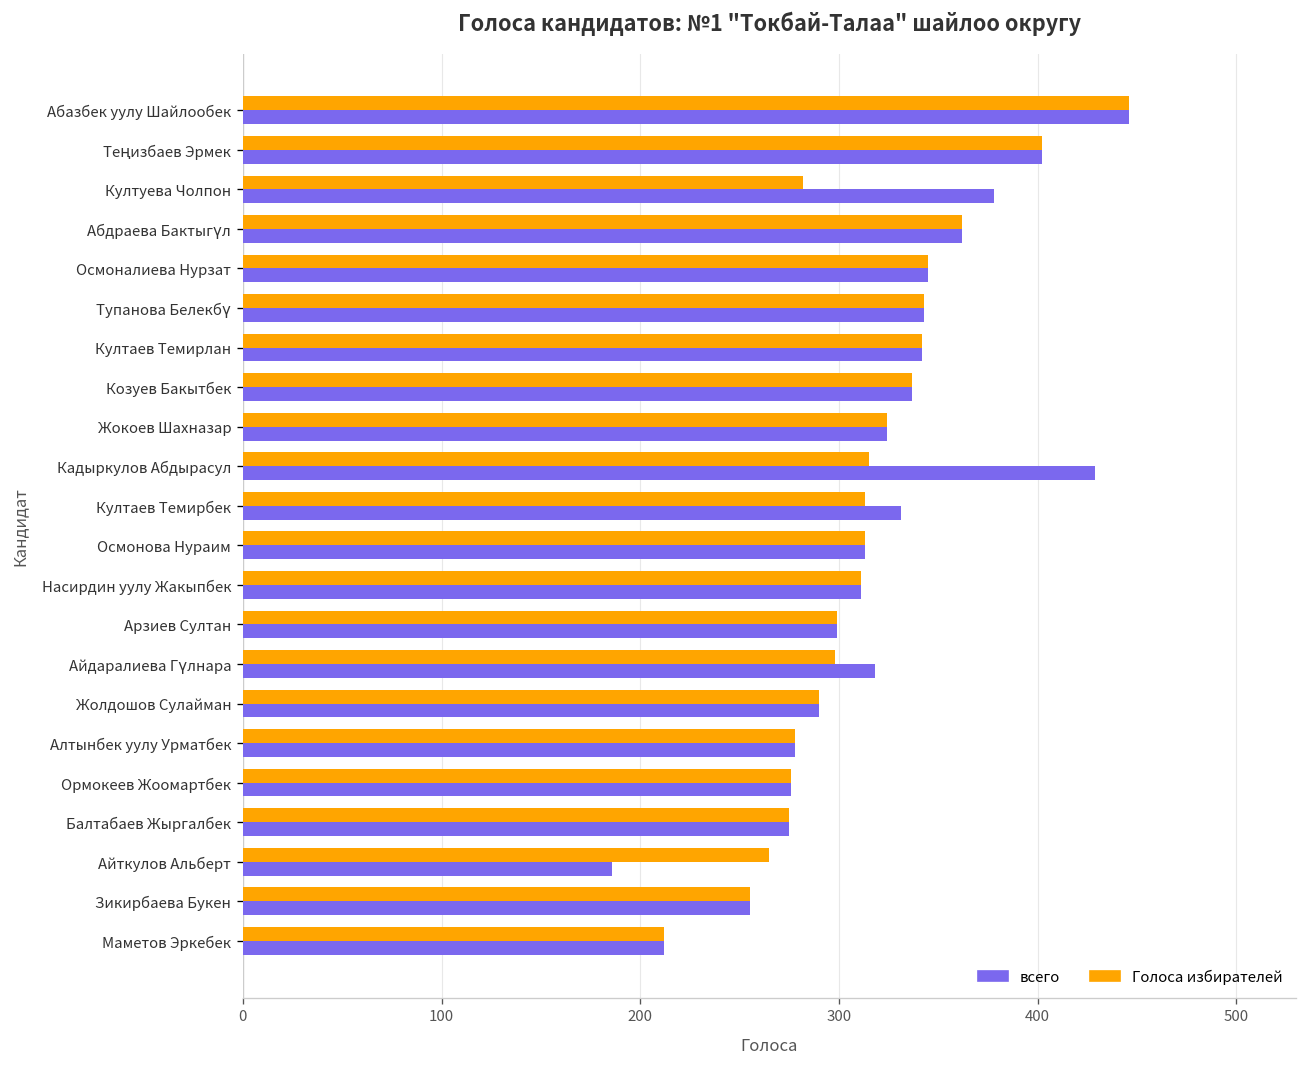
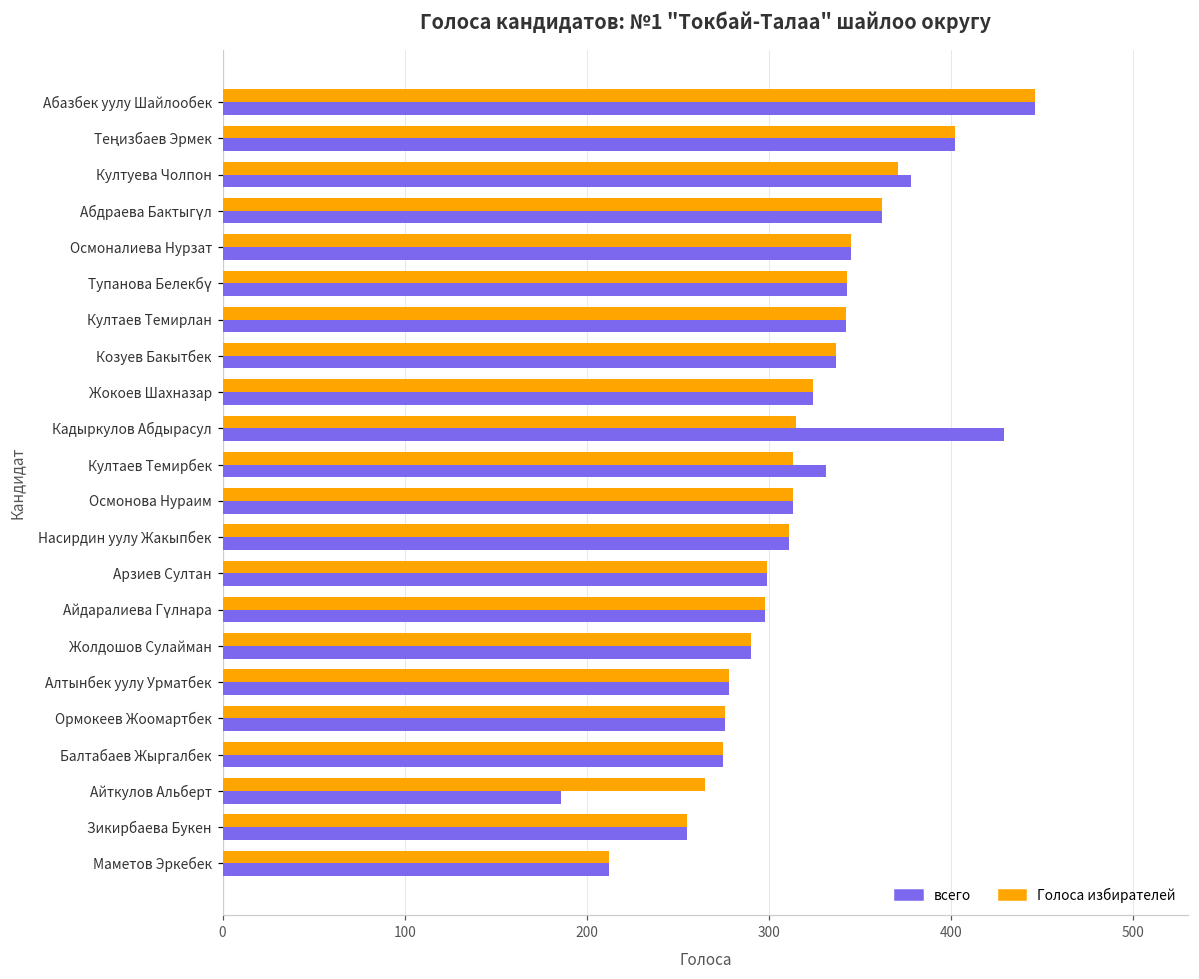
Голоса избирателей, Култуева Чолпон: 282 -> 371
всего, Айдаралиева Гүлнара: 318 -> 298
